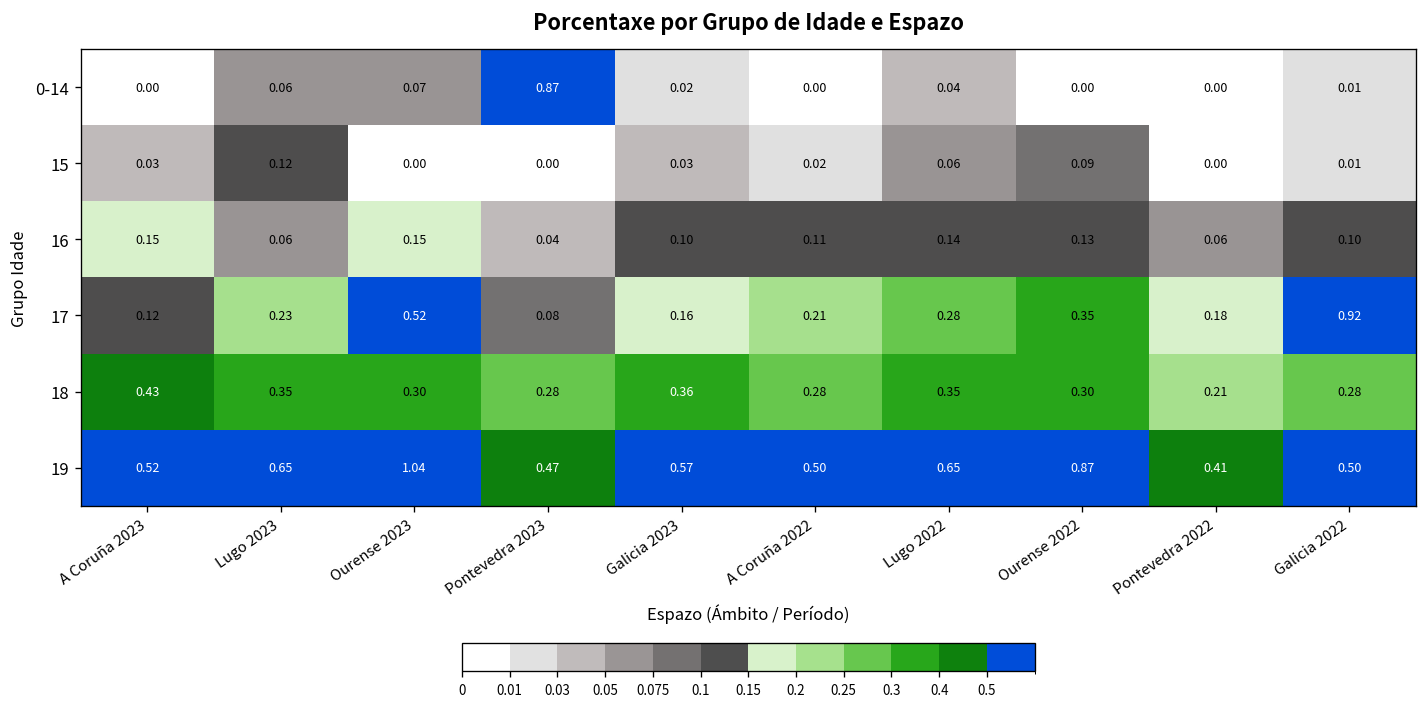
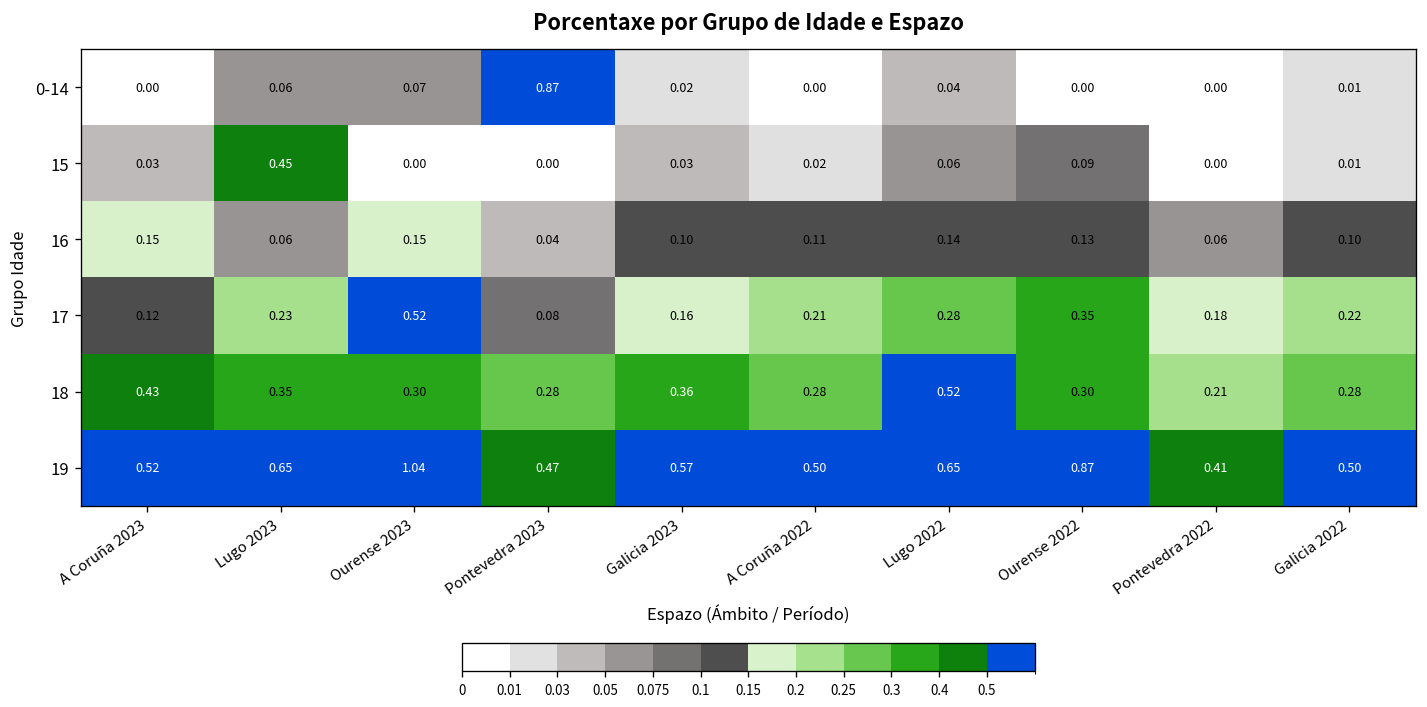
15, Lugo 2023: 0.12 -> 0.45
17, Galicia 2022: 0.92 -> 0.22
18, Lugo 2022: 0.35 -> 0.52
